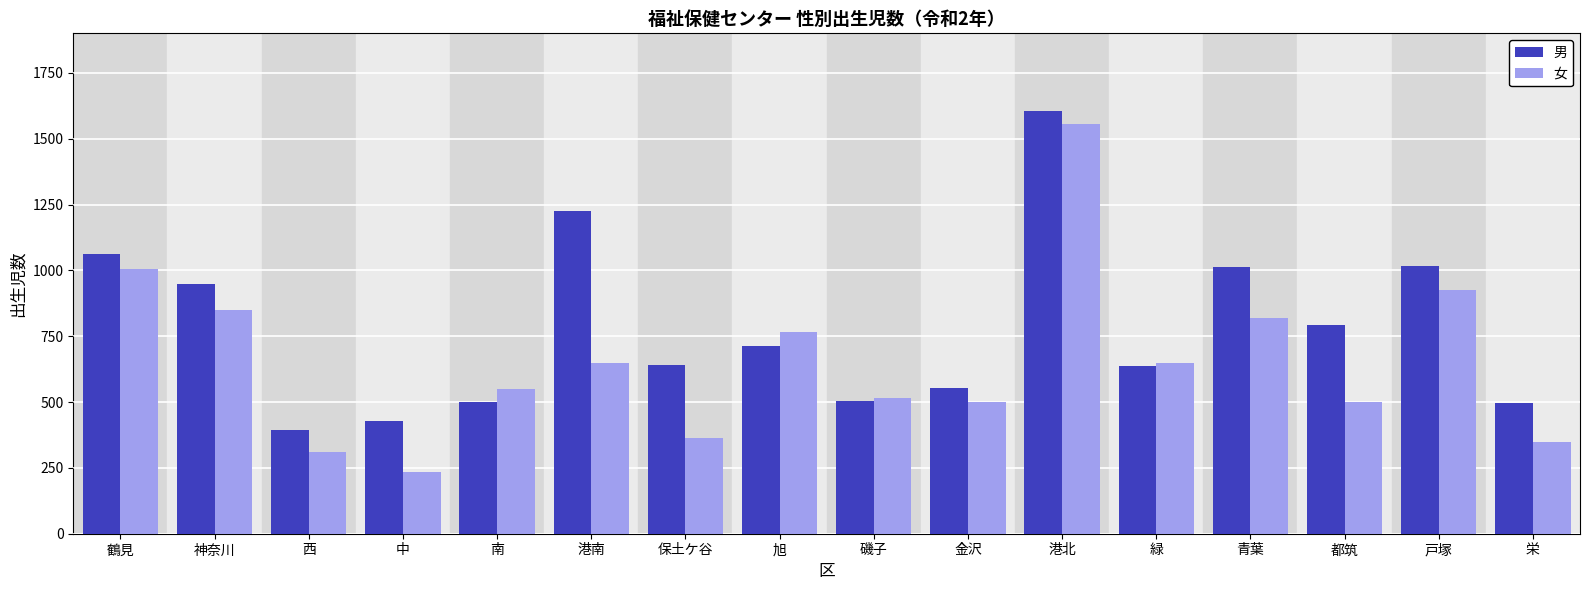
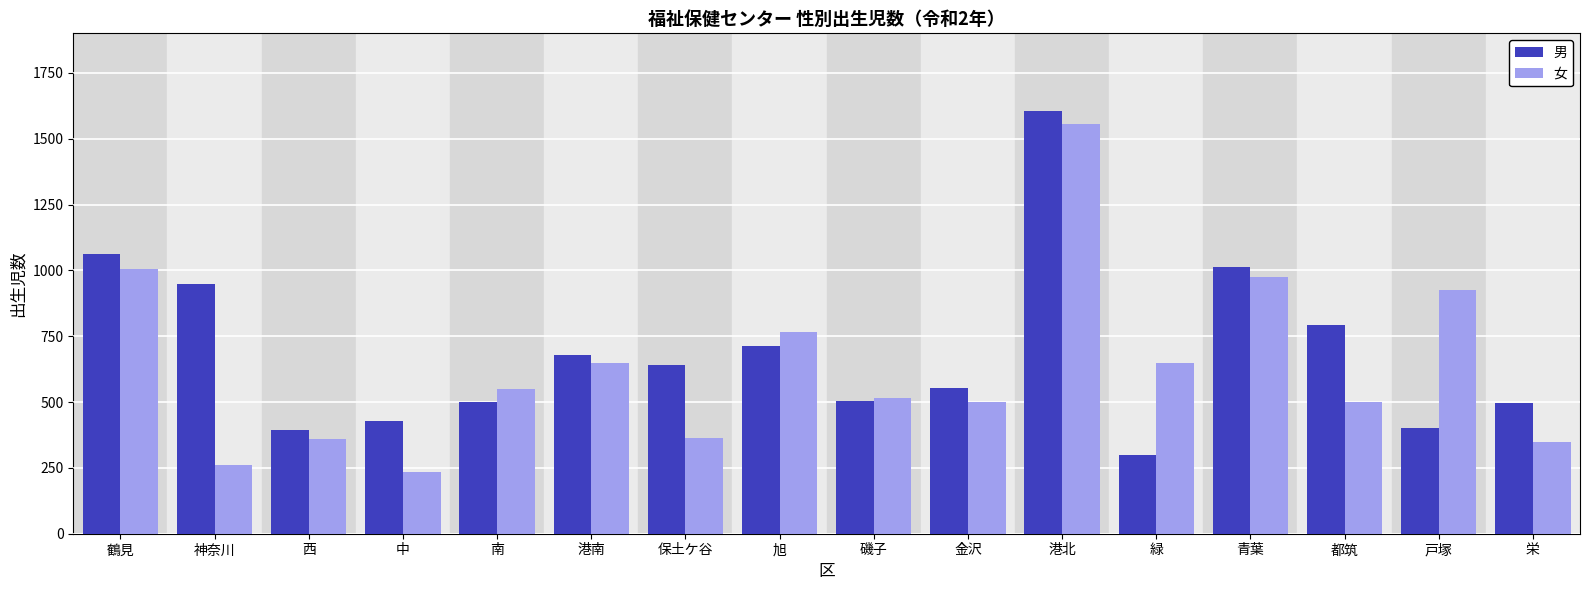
女, 神奈川: 850 -> 260
女, 西: 310 -> 360
男, 港南: 1230 -> 680
男, 緑: 640 -> 300
女, 青葉: 820 -> 980
男, 戸塚: 1020 -> 400
